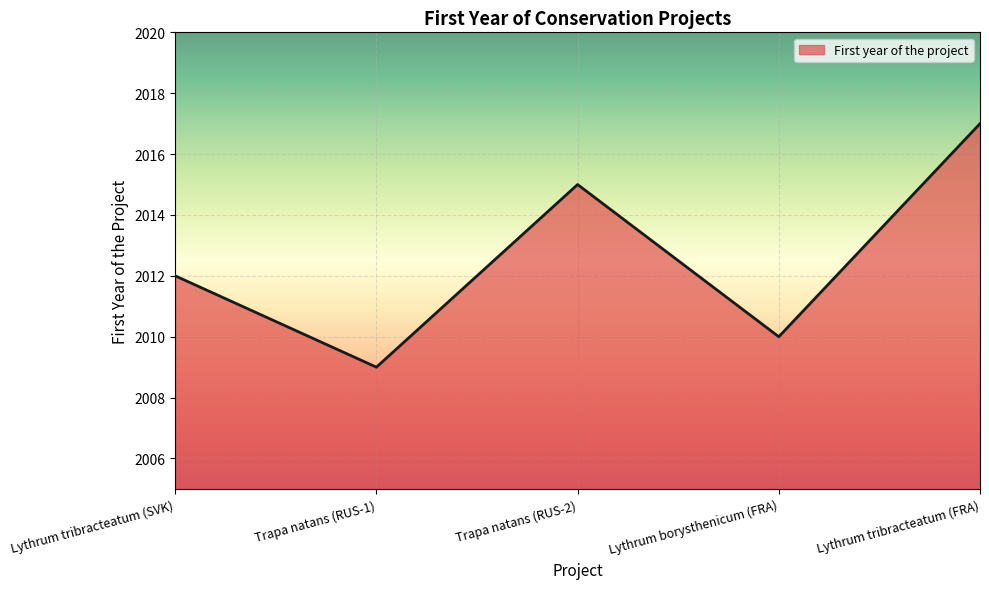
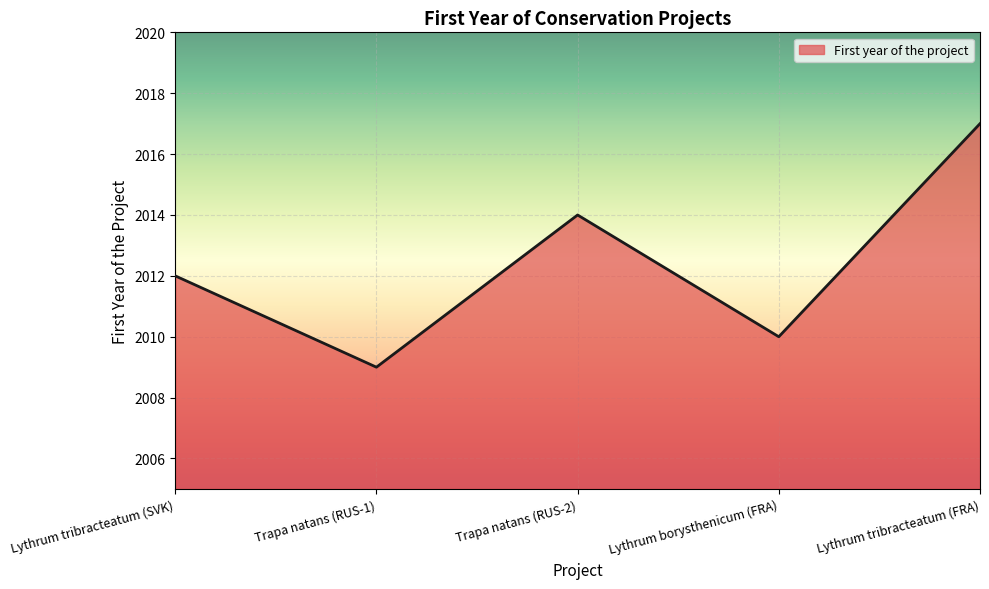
Trapa natans (RUS-2): 2015 -> 2014
